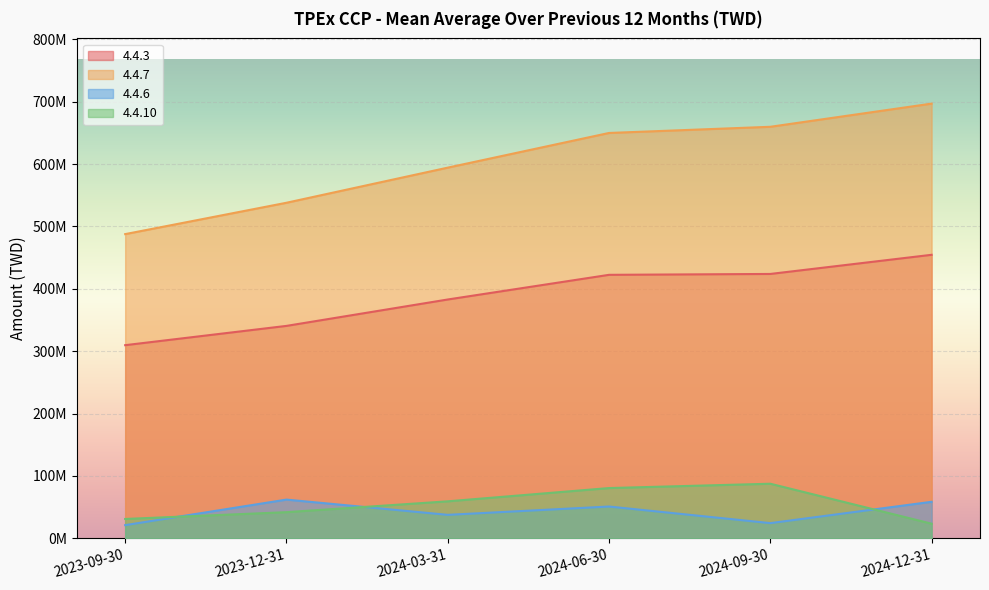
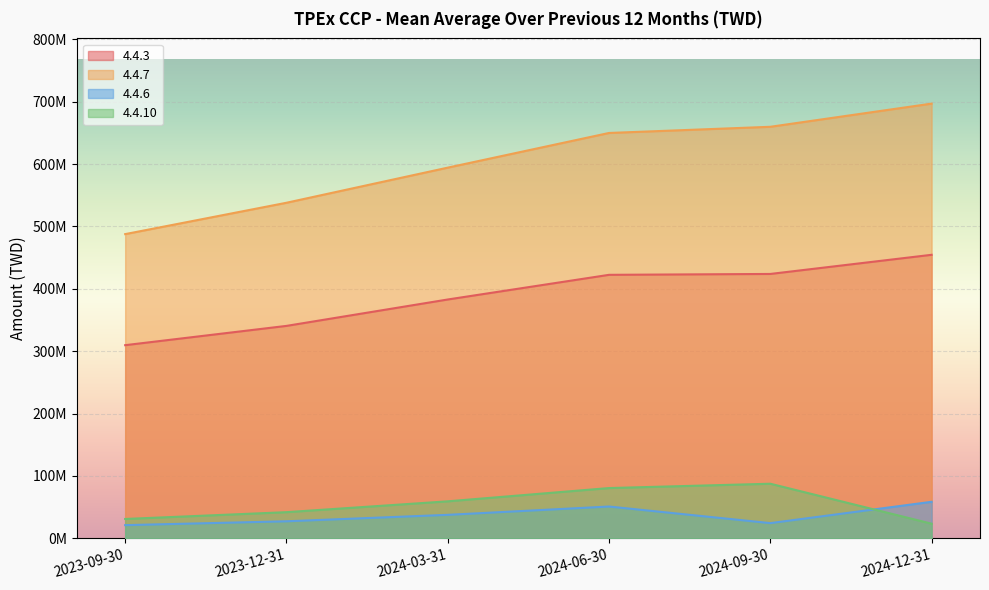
4.4.6, 2023-12-31: 60000000 -> 30000000
